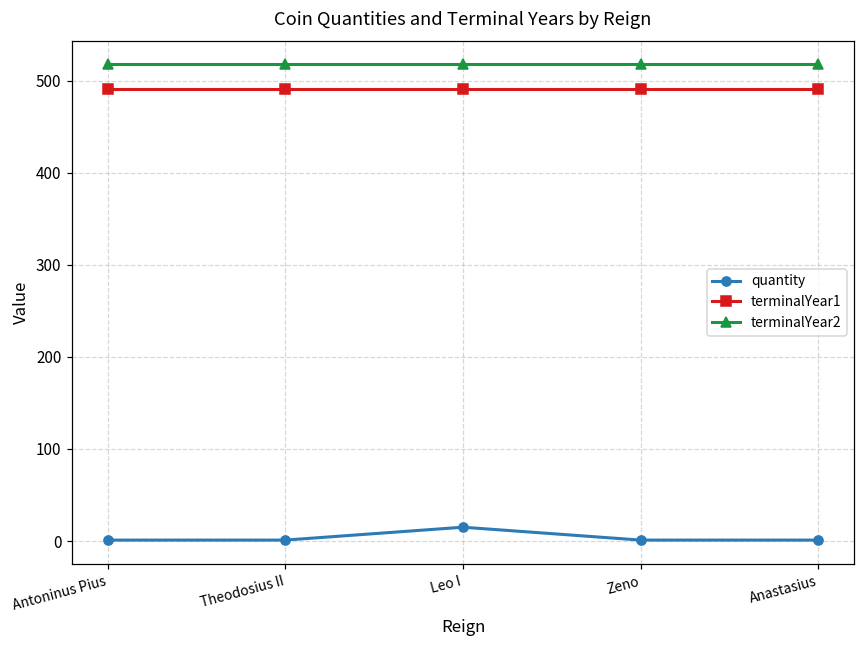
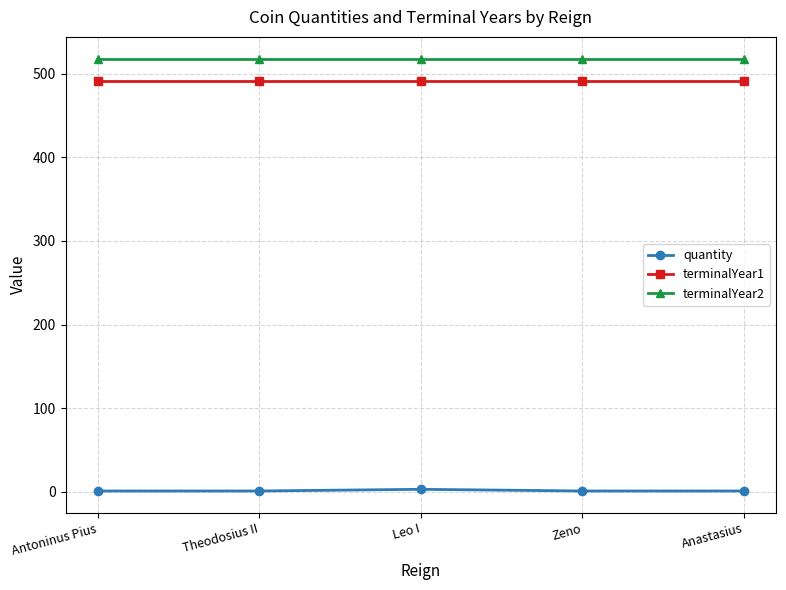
quantity, Leo I: 20 -> 0
